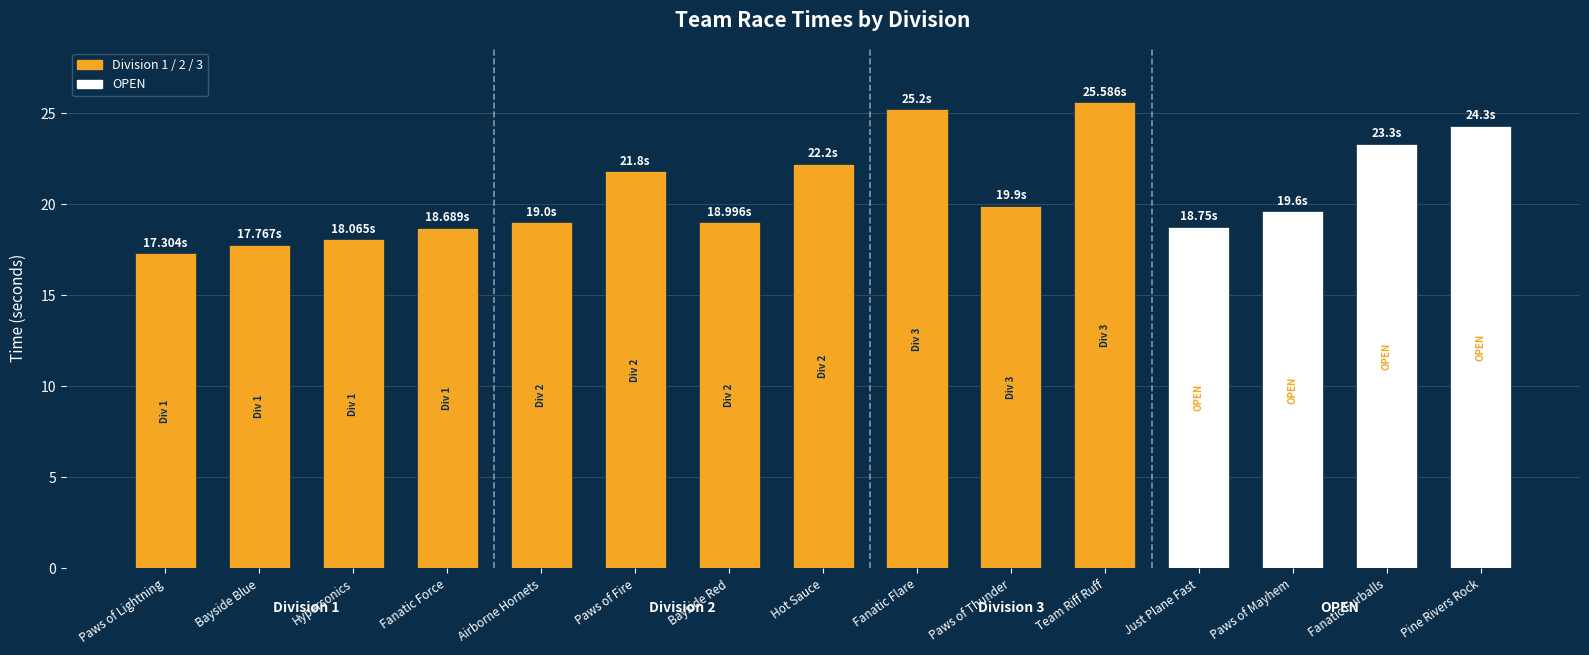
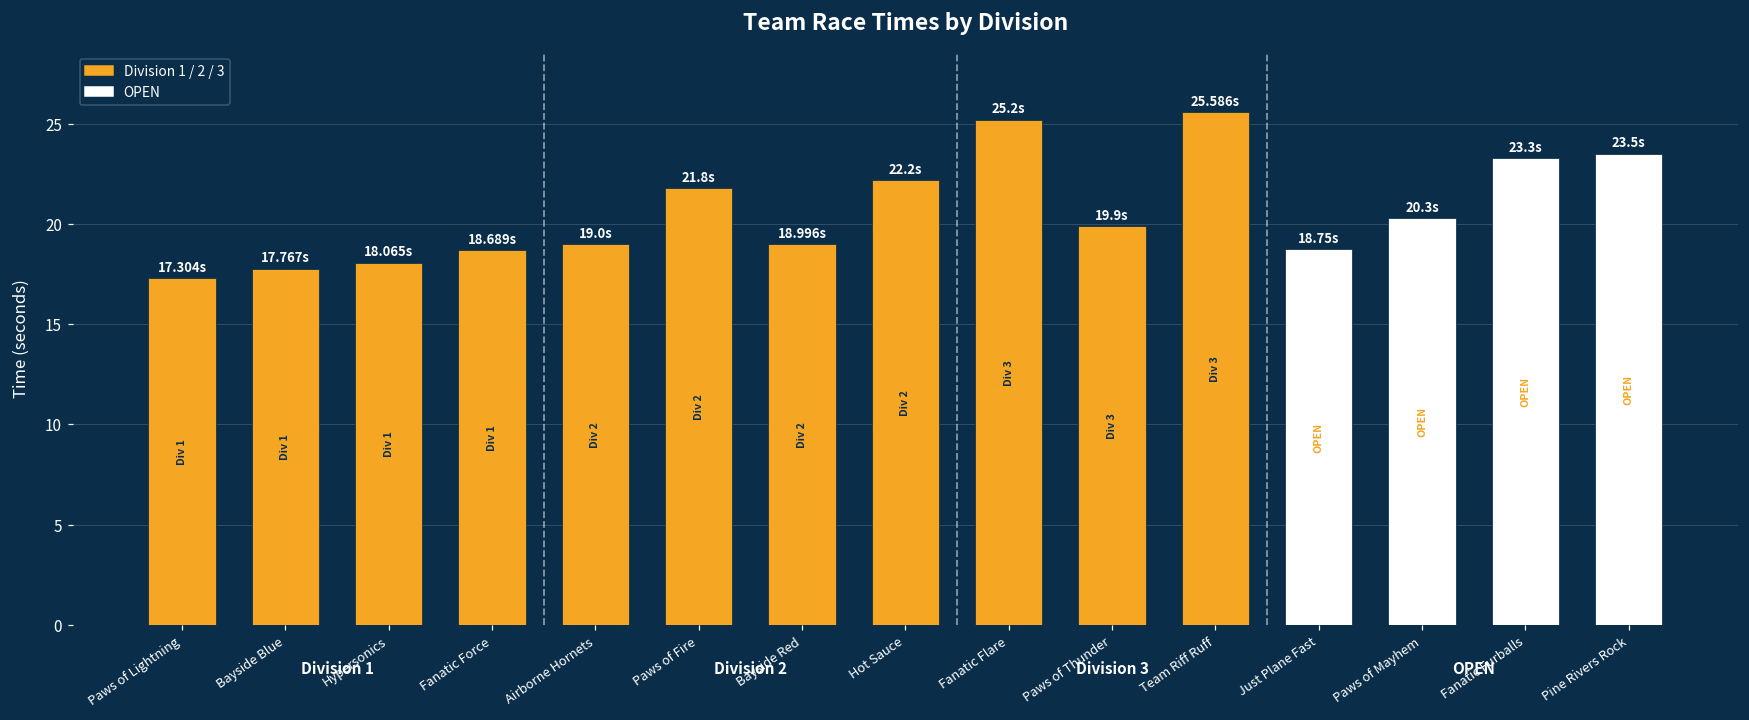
Paws of Mayhem: 19.6s -> 20.3s
Pine Rivers Rock: 24.3s -> 23.5s
